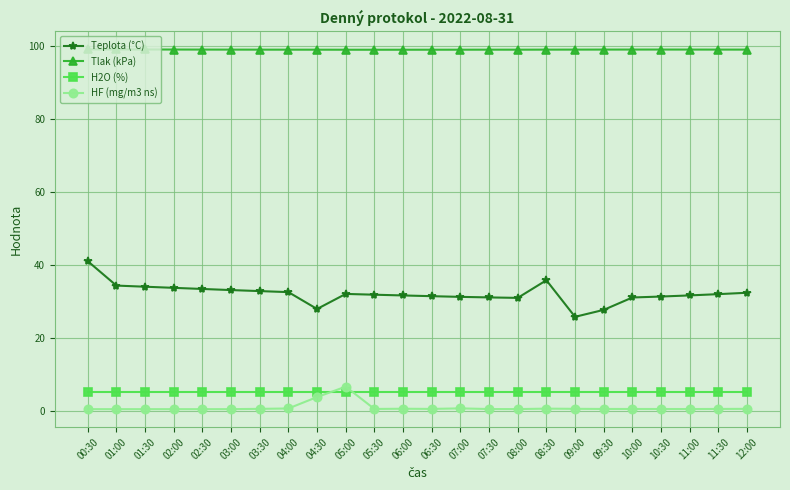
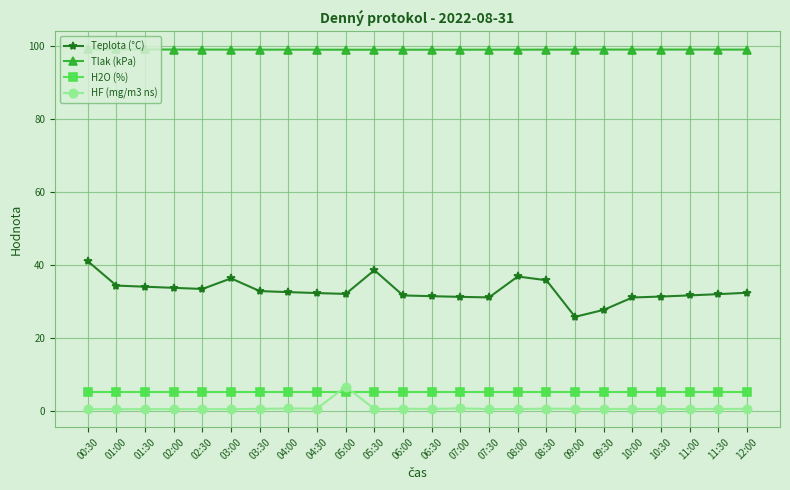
Teplota (°C), 03:00: 33 -> 36
Teplota (°C), 04:30: 28 -> 32
HF (mg/m3 ns), 04:30: 4 -> 1
Teplota (°C), 05:30: 32 -> 38
Teplota (°C), 08:00: 31 -> 37
